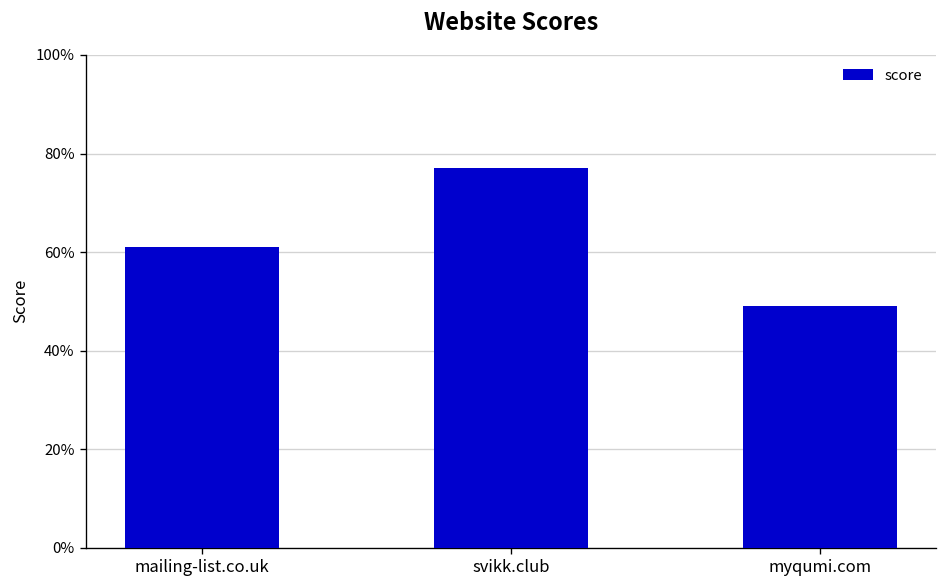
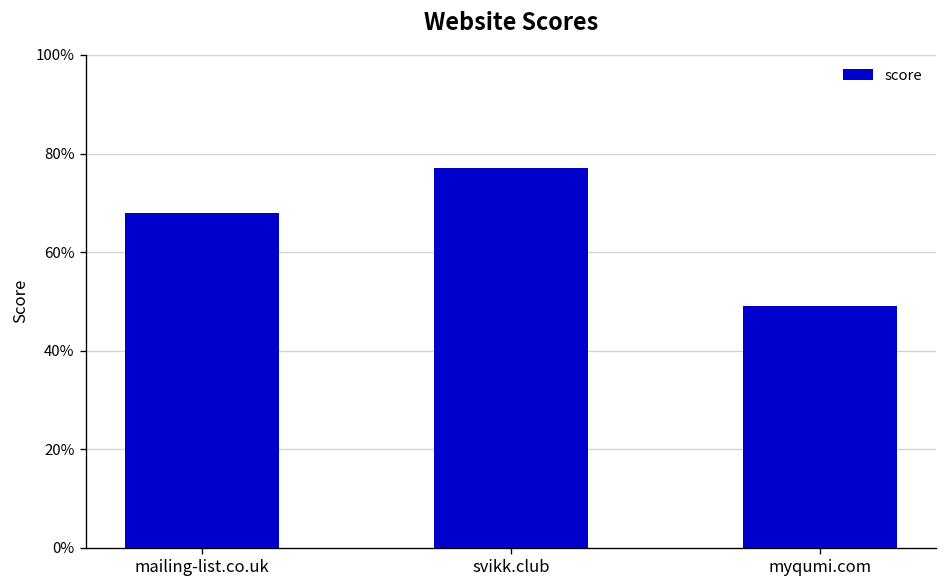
mailing-list.co.uk: 61% -> 68%
